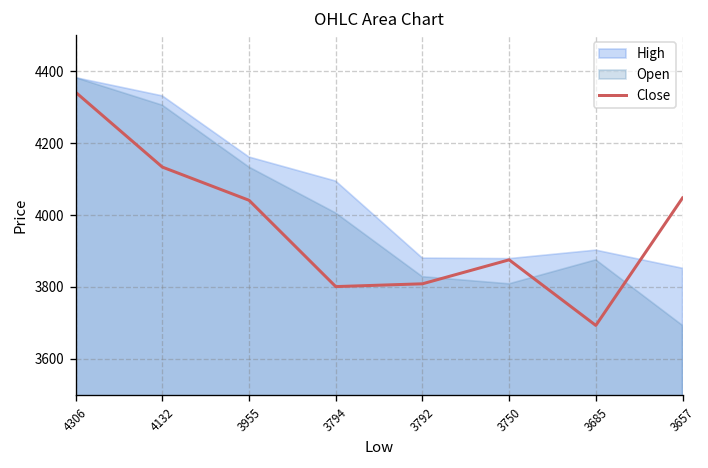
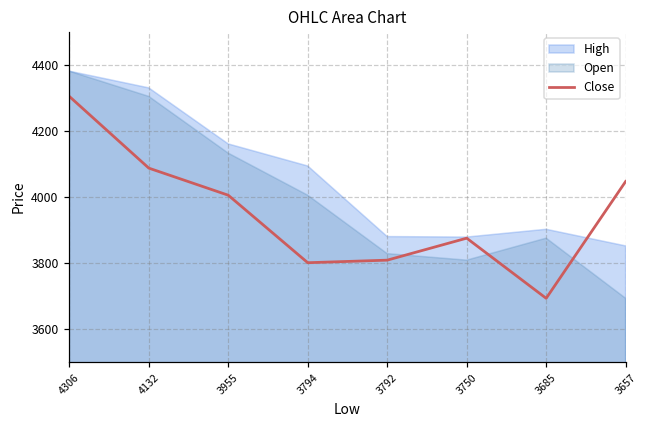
Close, 4306: 4340 -> 4310
Close, 4132: 4130 -> 4090
Close, 3955: 4040 -> 4010
